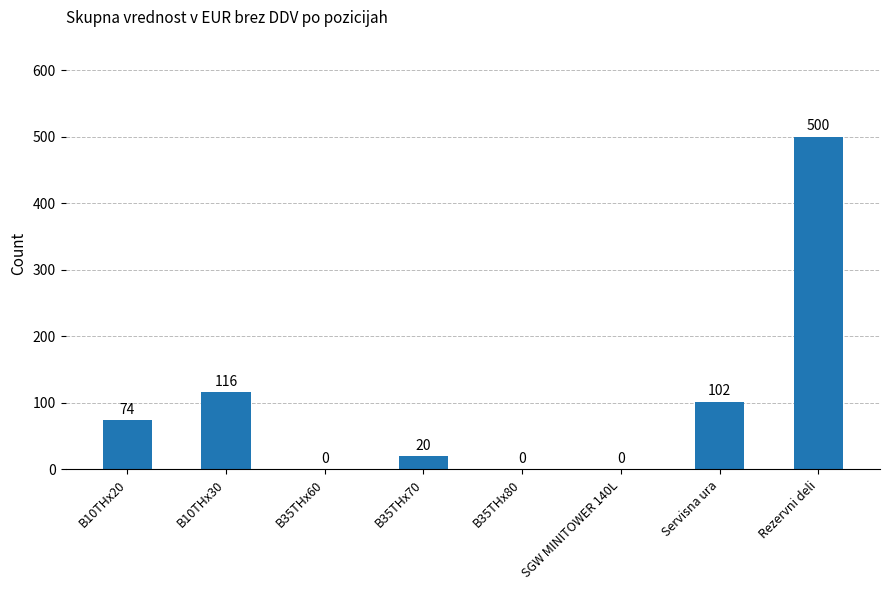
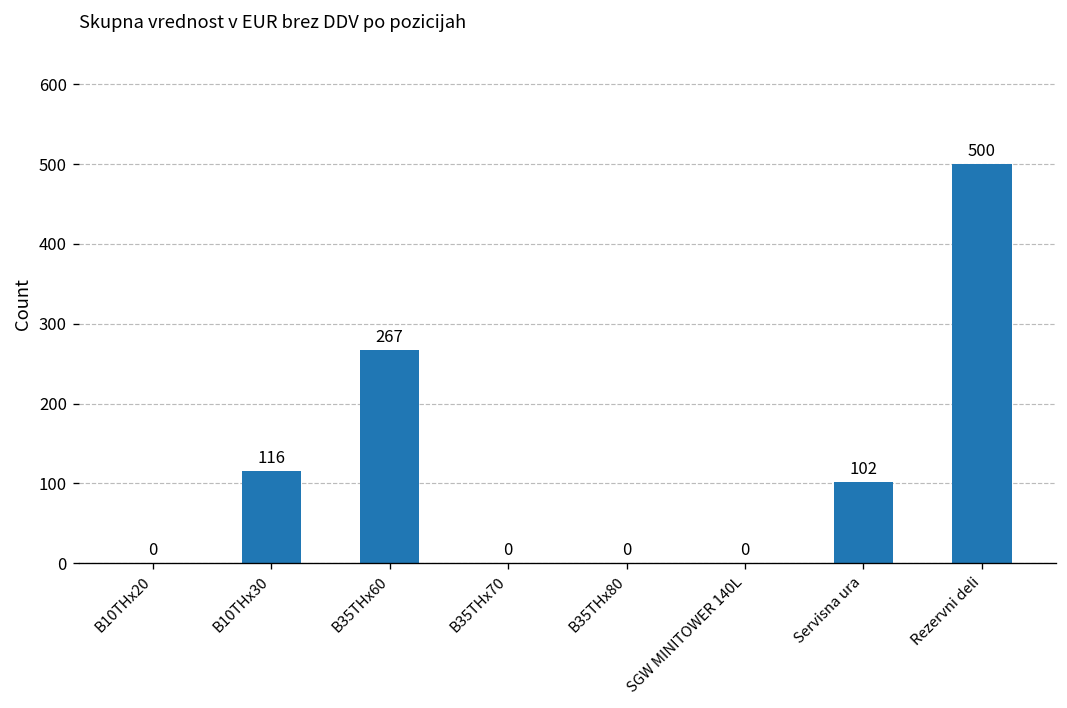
B10THx20: 74 -> 0
B35THx60: 0 -> 267
B35THx70: 20 -> 0
